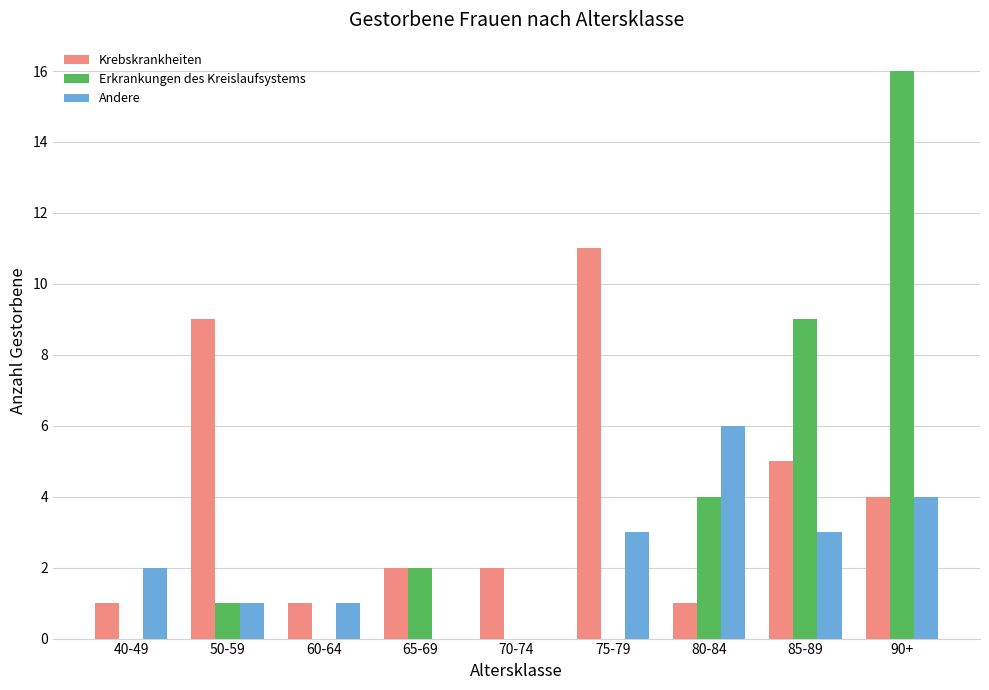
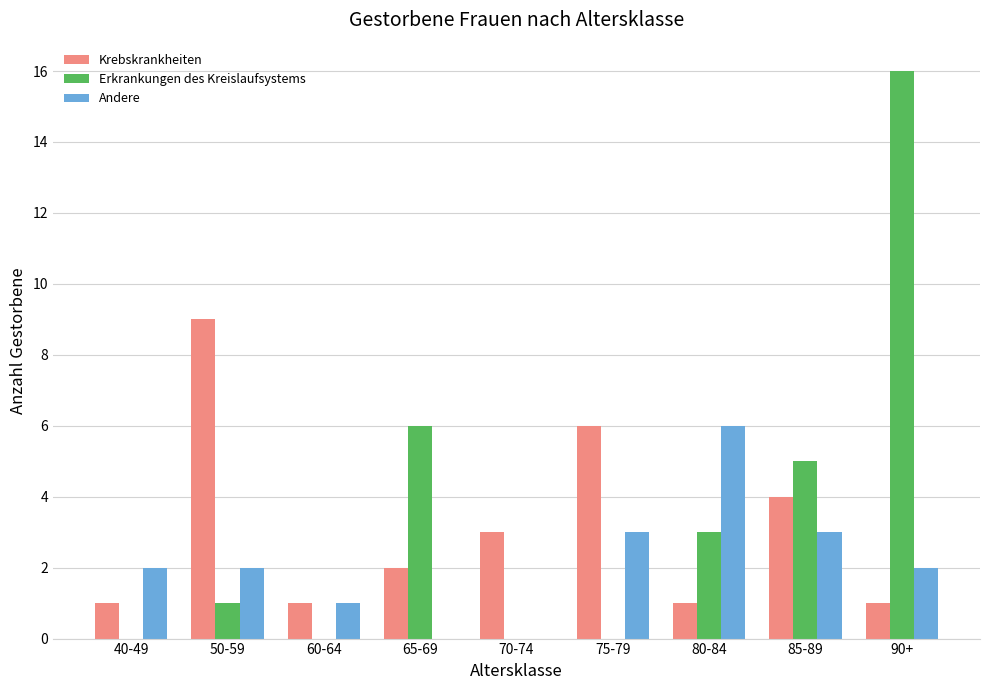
Andere, 50-59: 1 -> 2
Erkrankungen des Kreislaufsystems, 65-69: 2 -> 6
Krebskrankheiten, 70-74: 2 -> 3
Krebskrankheiten, 75-79: 11 -> 6
Erkrankungen des Kreislaufsystems, 80-84: 4 -> 3
Krebskrankheiten, 85-89: 5 -> 4
Erkrankungen des Kreislaufsystems, 85-89: 9 -> 5
Krebskrankheiten, 90+: 4 -> 1
Andere, 90+: 4 -> 2
